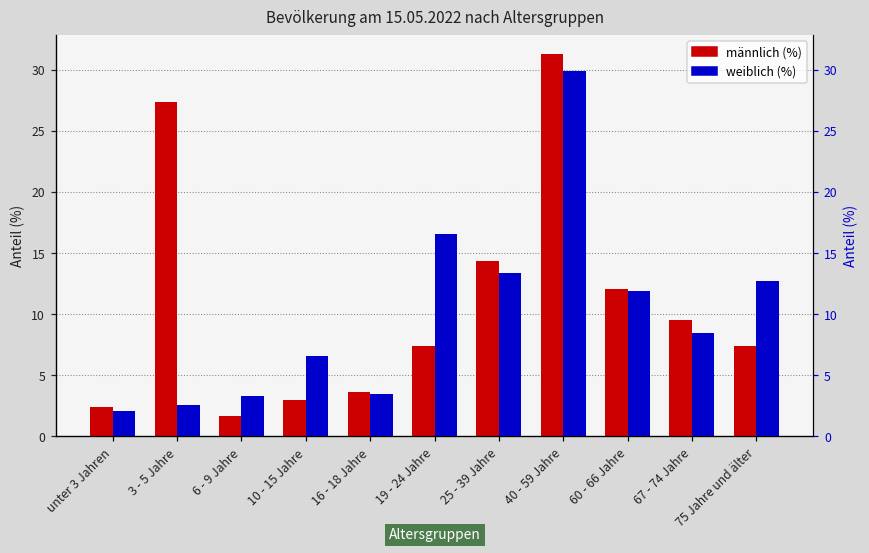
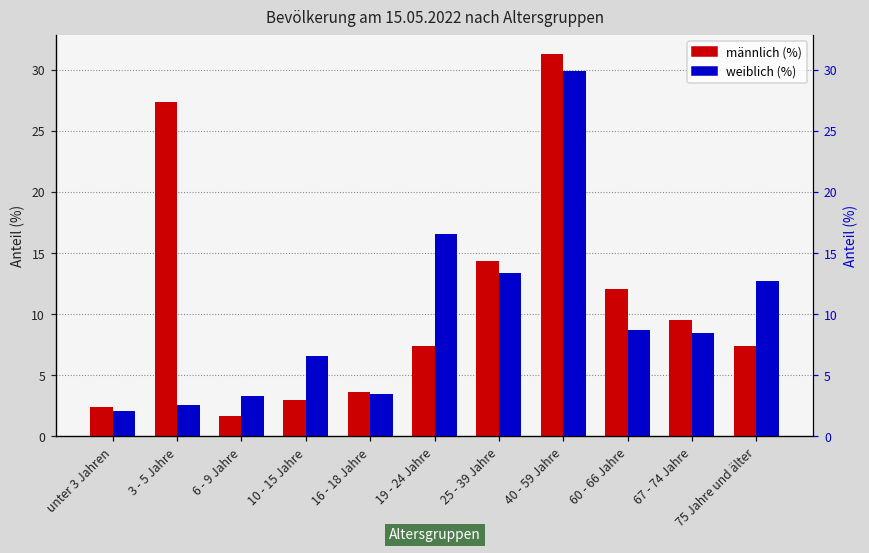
weiblich (%), 60 - 66 Jahre: 11.9 -> 8.7
